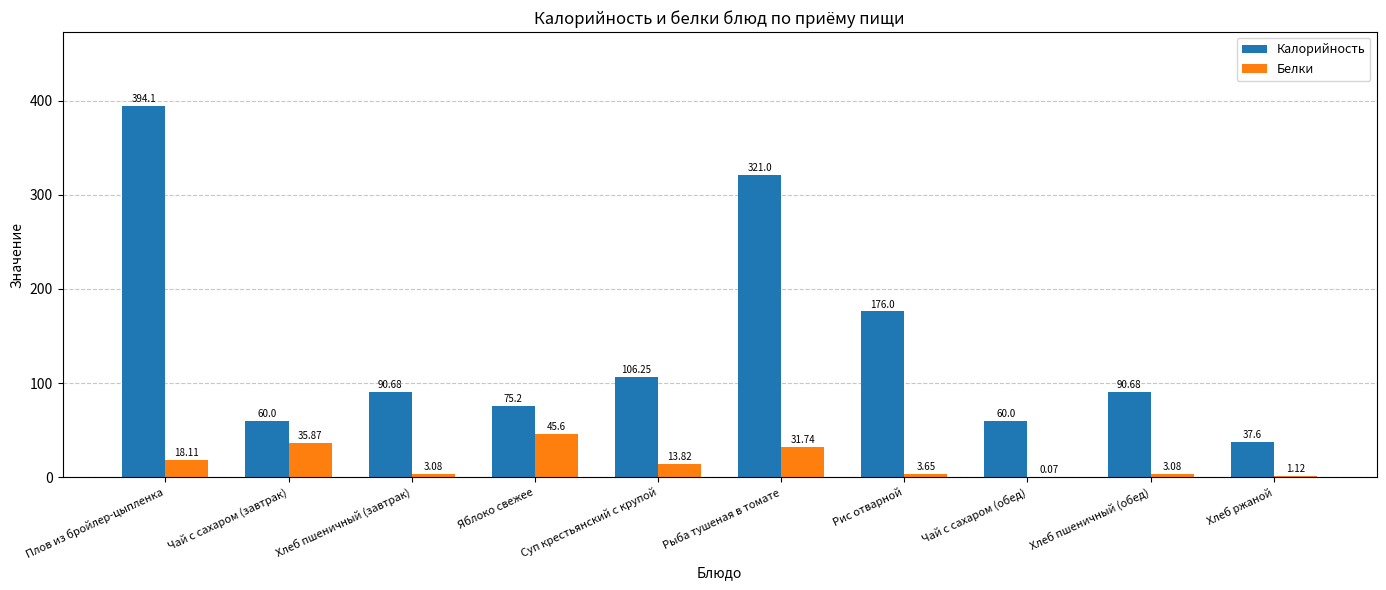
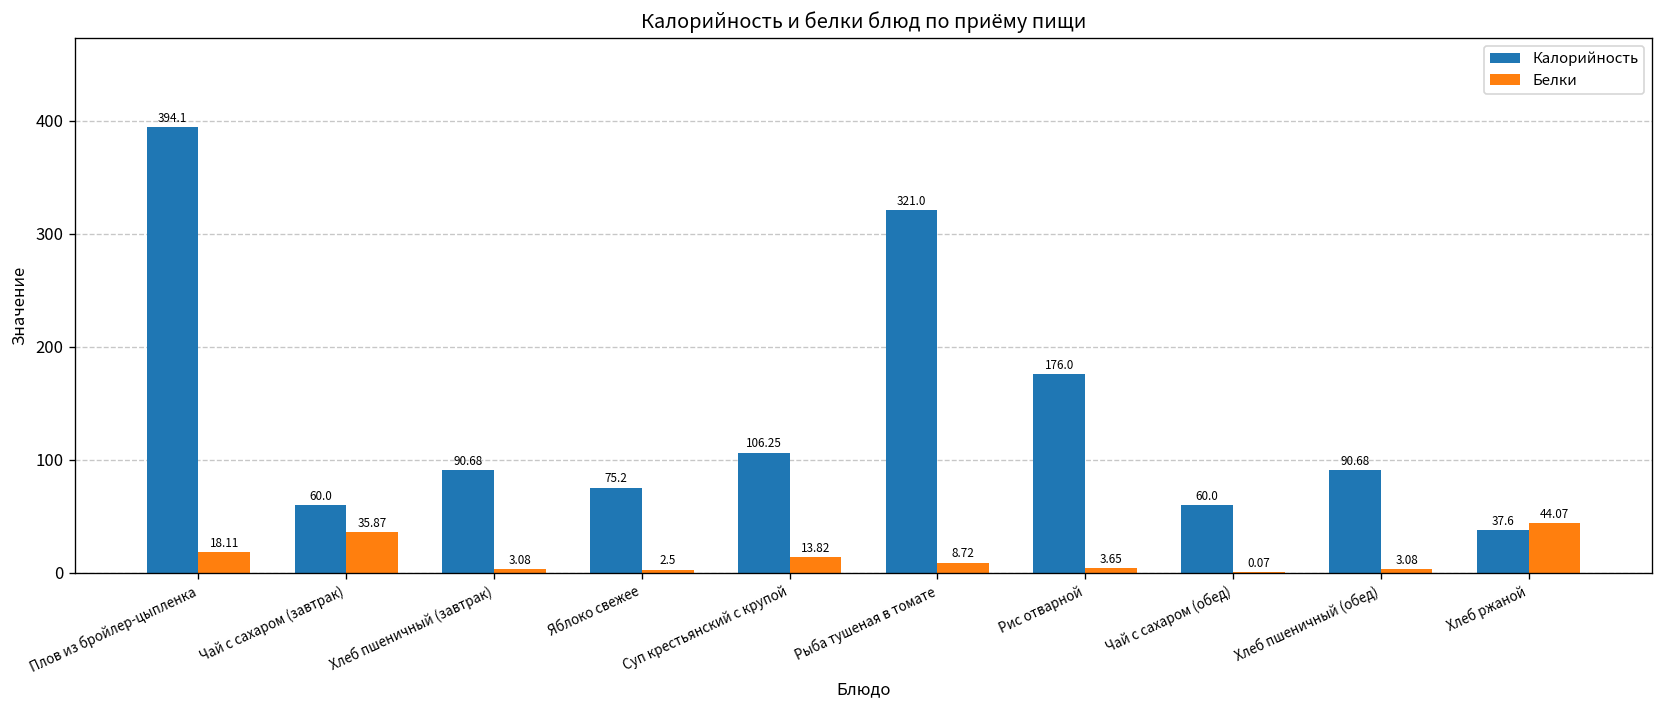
Белки, Яблоко свежее: 45.6 -> 2.5
Белки, Рыба тушеная в томате: 31.74 -> 8.72
Белки, Хлеб ржаной: 1.12 -> 44.07
